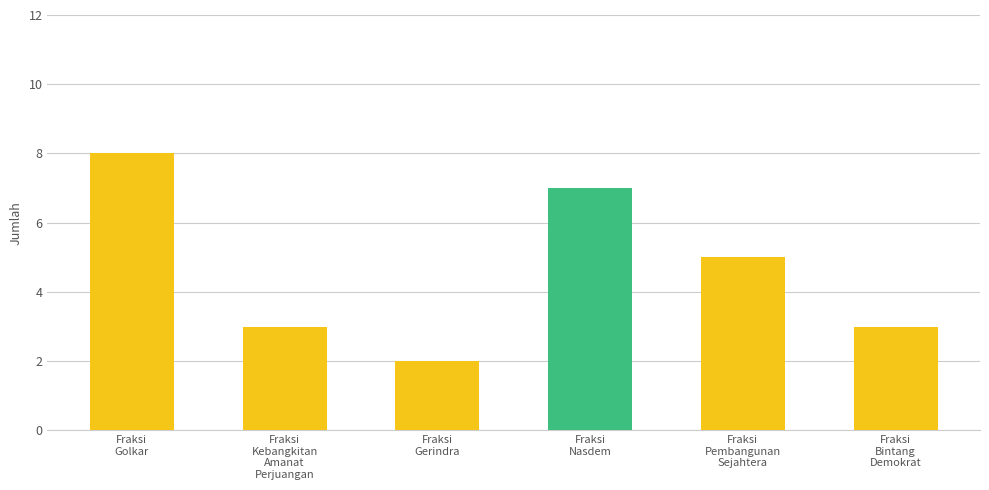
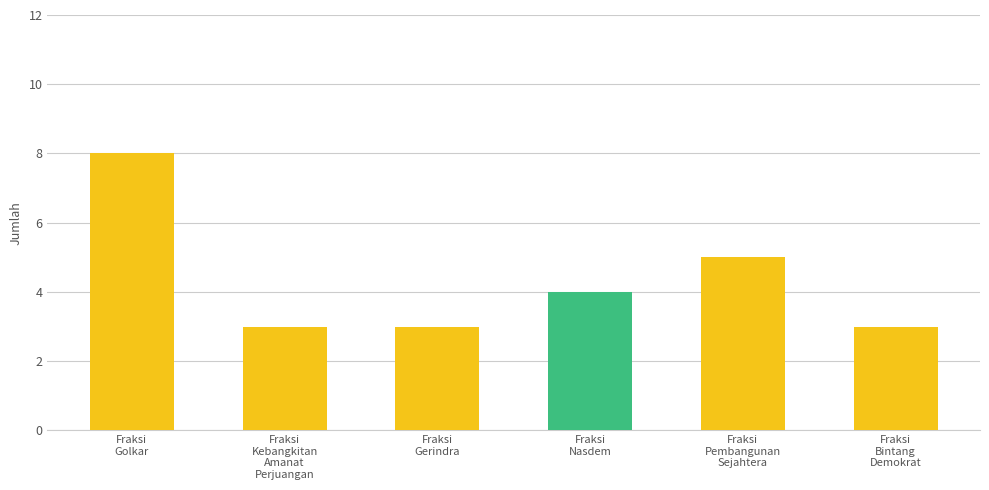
Fraksi Gerindra: 2 -> 3
Fraksi Nasdem: 7 -> 4
